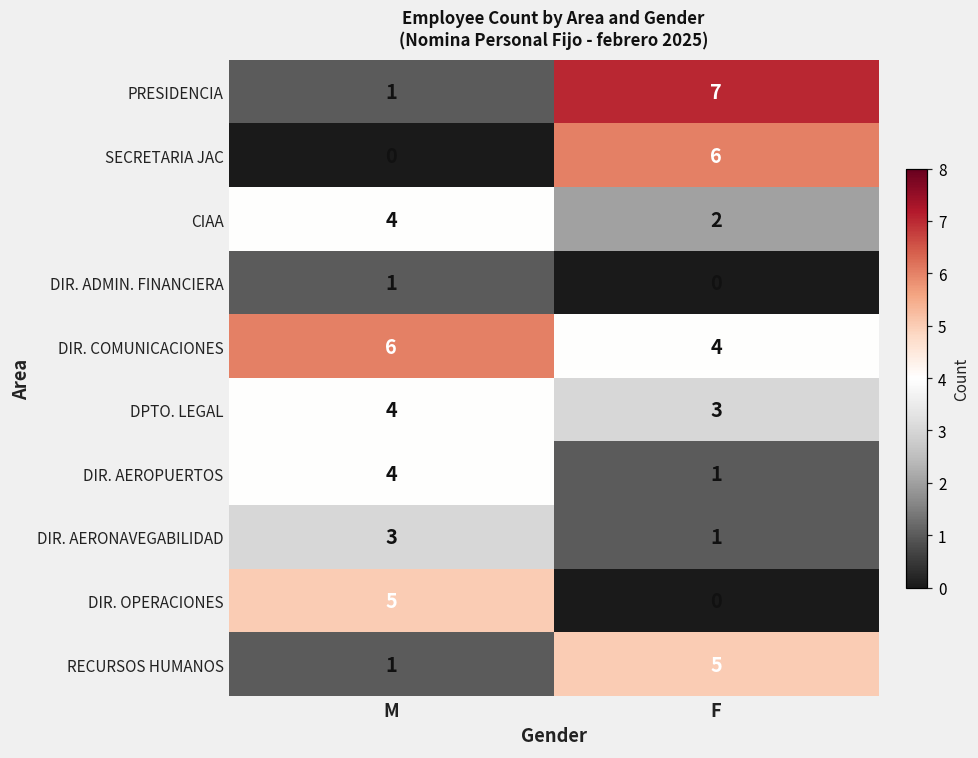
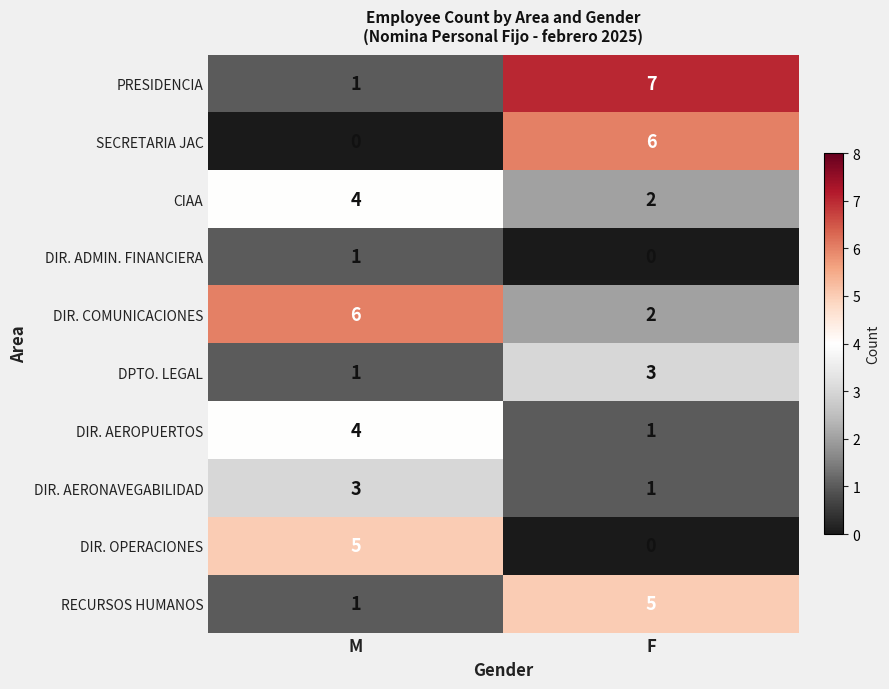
DIR. COMUNICACIONES, F: 4 -> 2
DPTO. LEGAL, M: 4 -> 1
